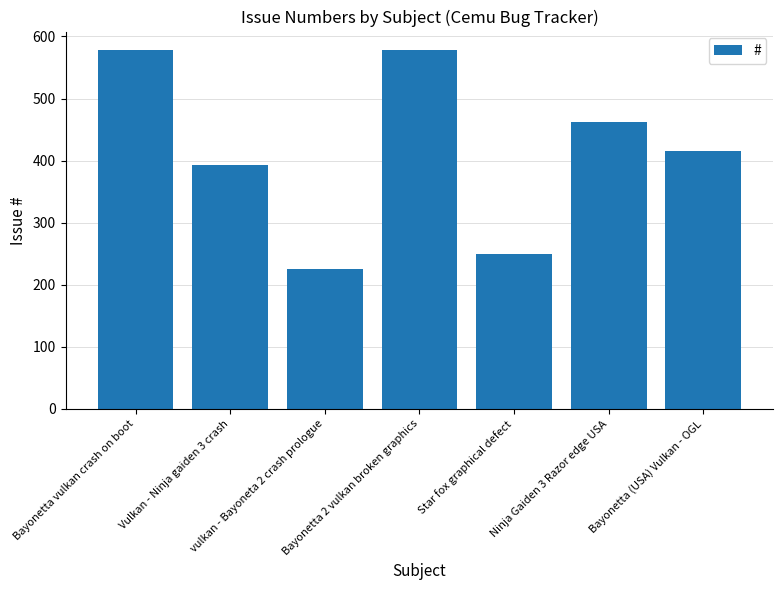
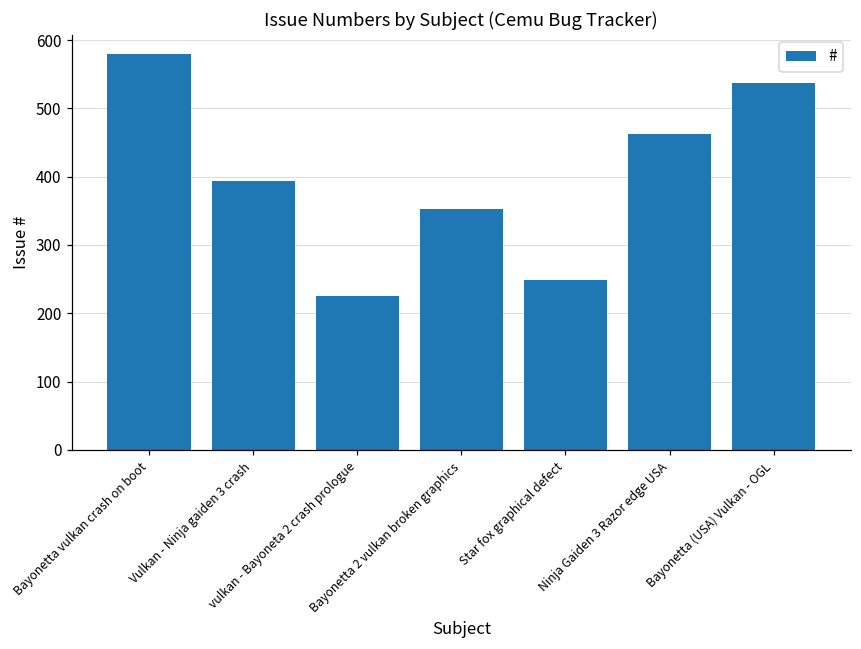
Bayonetta 2 vulkan broken graphics: 580 -> 350
Bayonetta (USA) Vulkan - OGL: 420 -> 540
